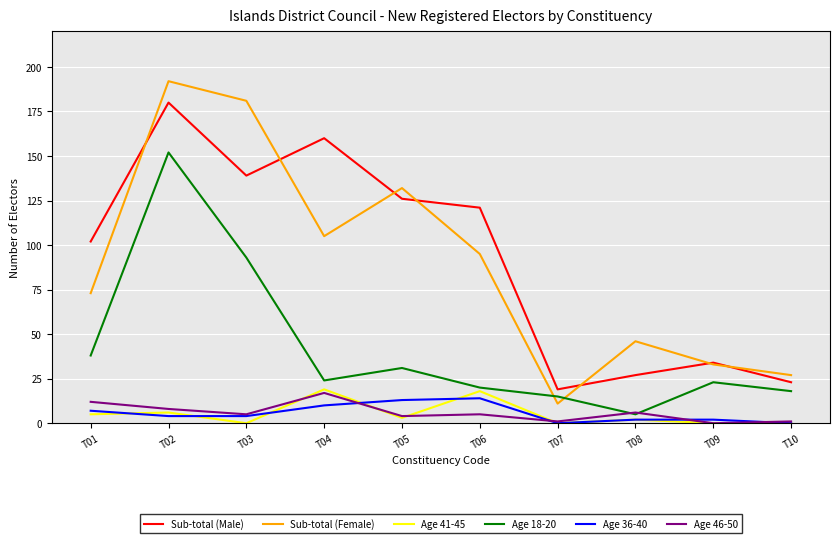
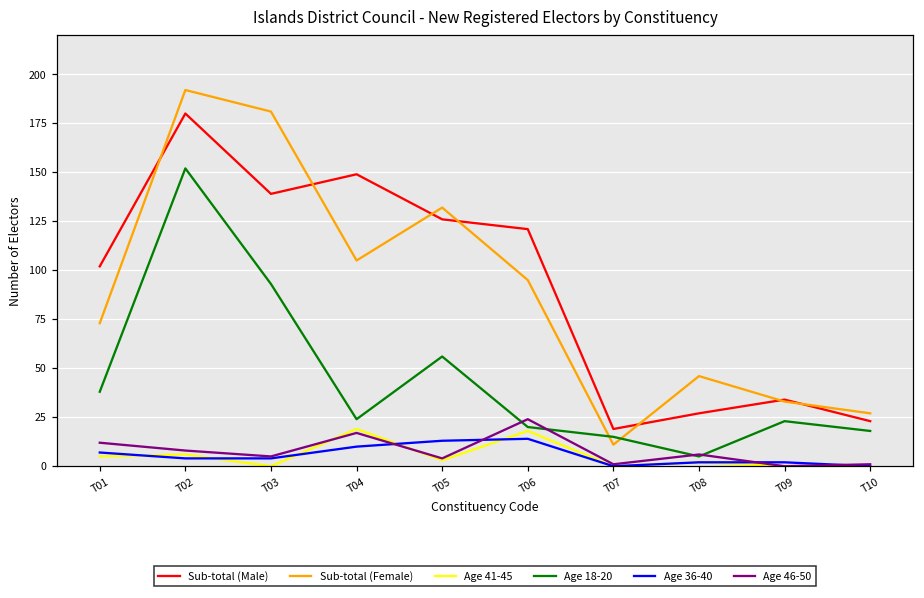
Sub-total (Male), T04: 160 -> 149
Age 18-20, T05: 31 -> 56
Age 46-50, T06: 5 -> 24
